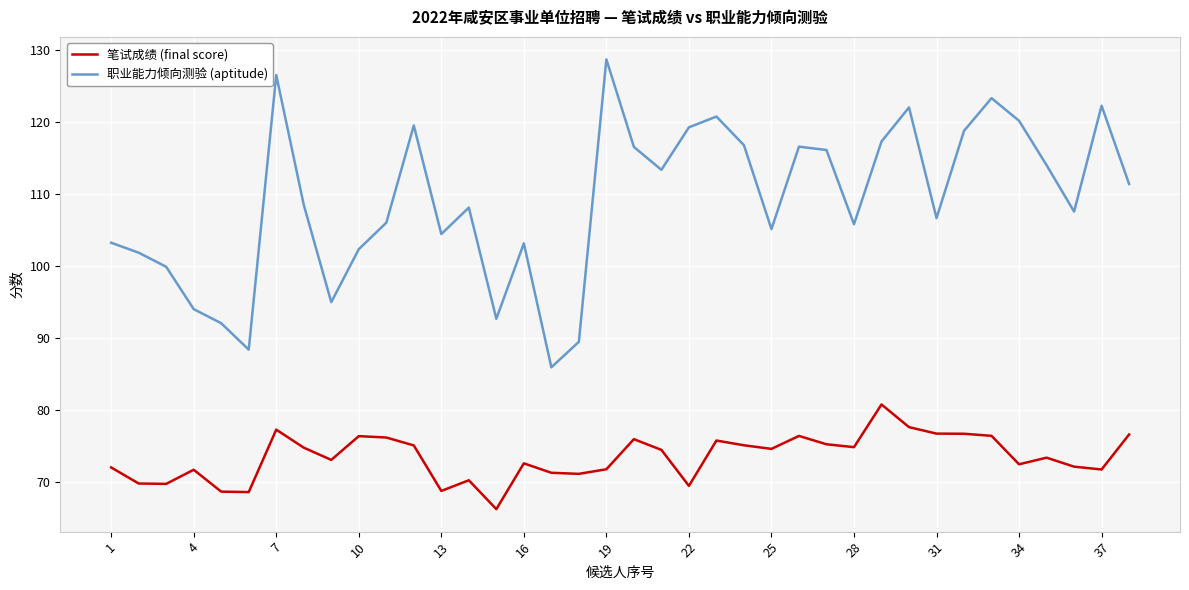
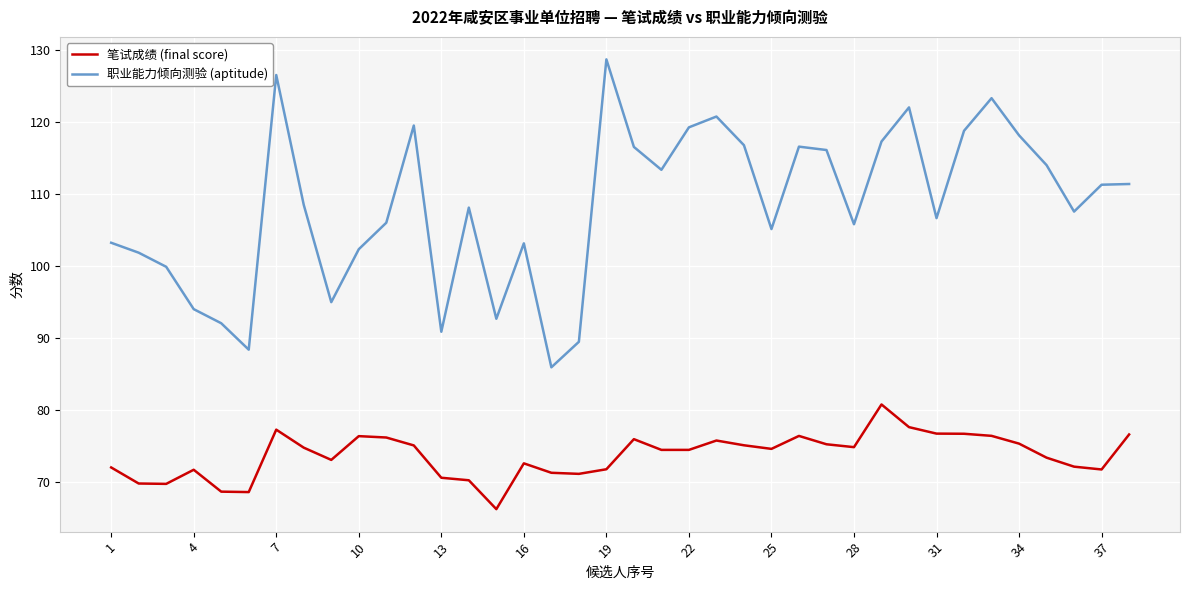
笔试成绩 (final score), 13: 69 -> 71
职业能力倾向测验 (aptitude), 13: 104 -> 91
笔试成绩 (final score), 22: 70 -> 75
笔试成绩 (final score), 34: 73 -> 75
职业能力倾向测验 (aptitude), 34: 120 -> 118
职业能力倾向测验 (aptitude), 37: 122 -> 111
